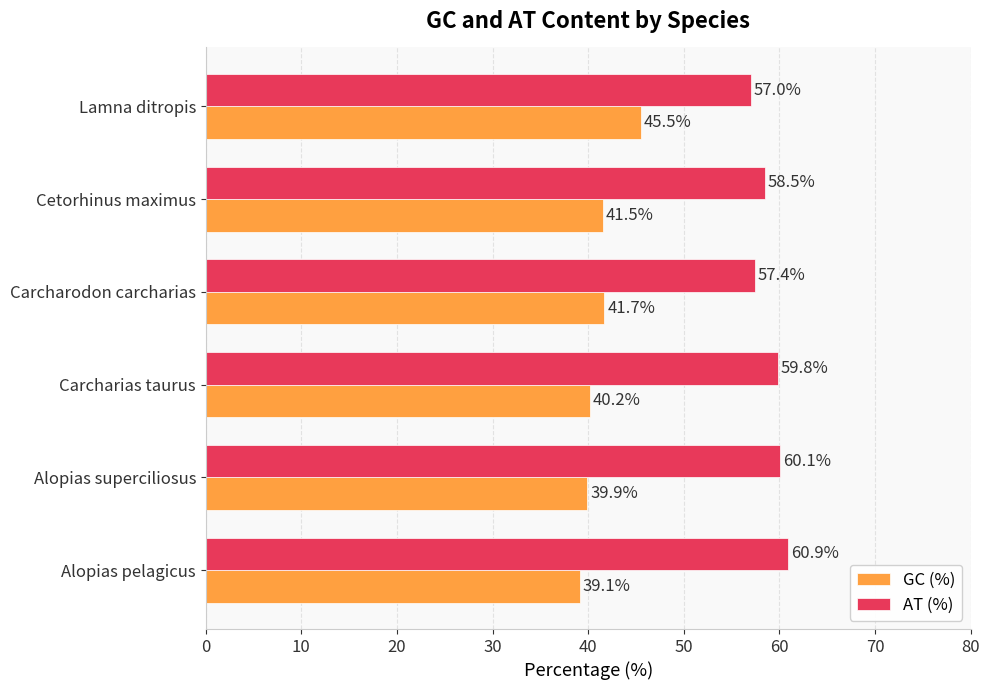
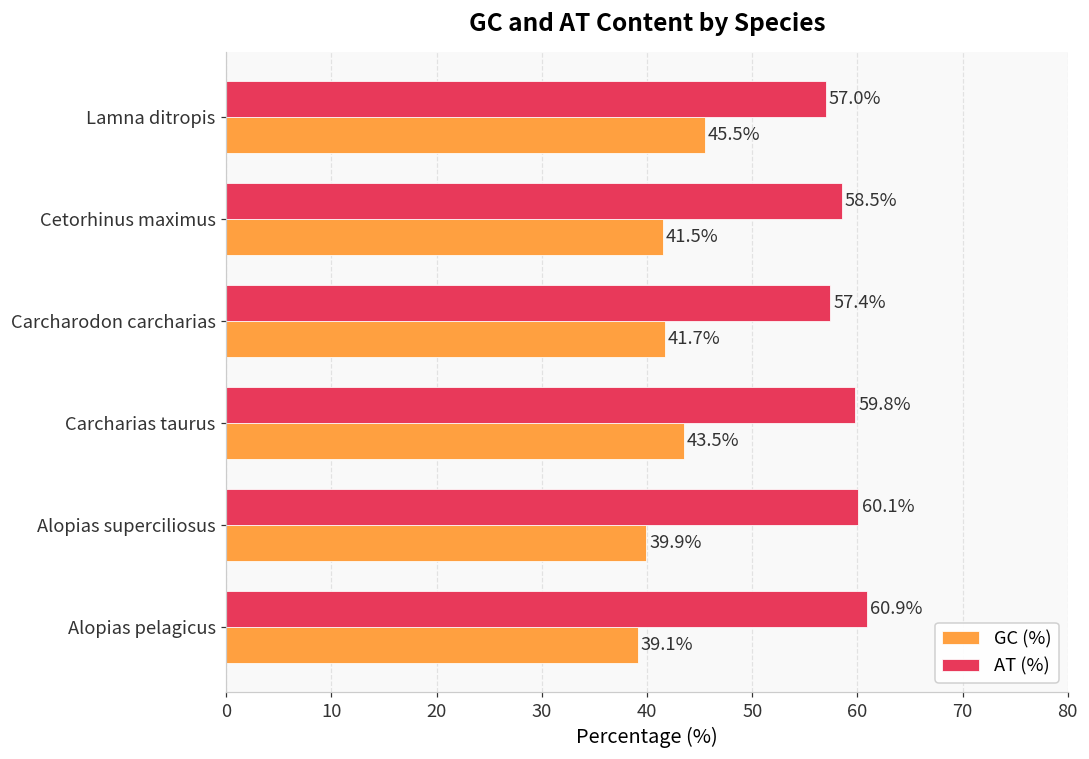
GC (%), Carcharias taurus: 40.2% -> 43.5%
